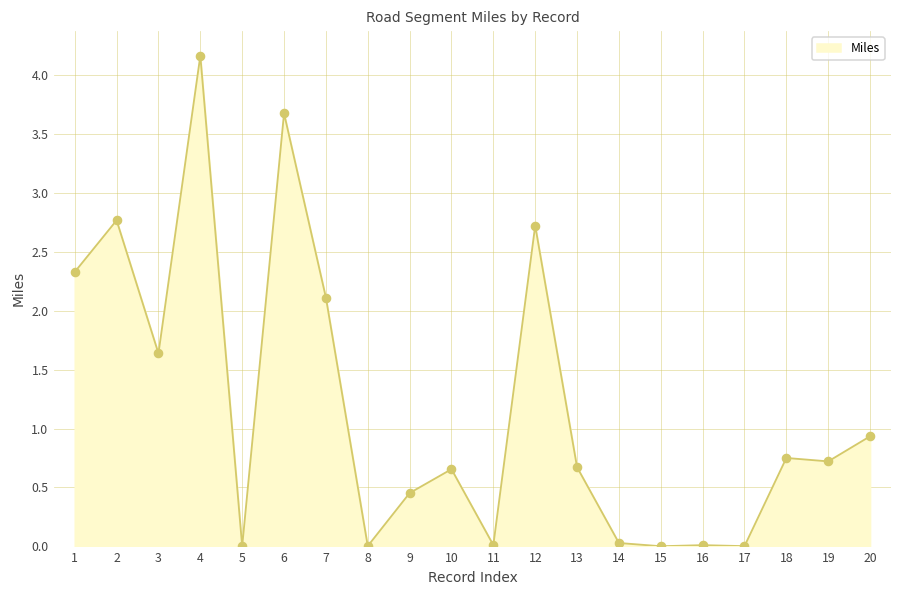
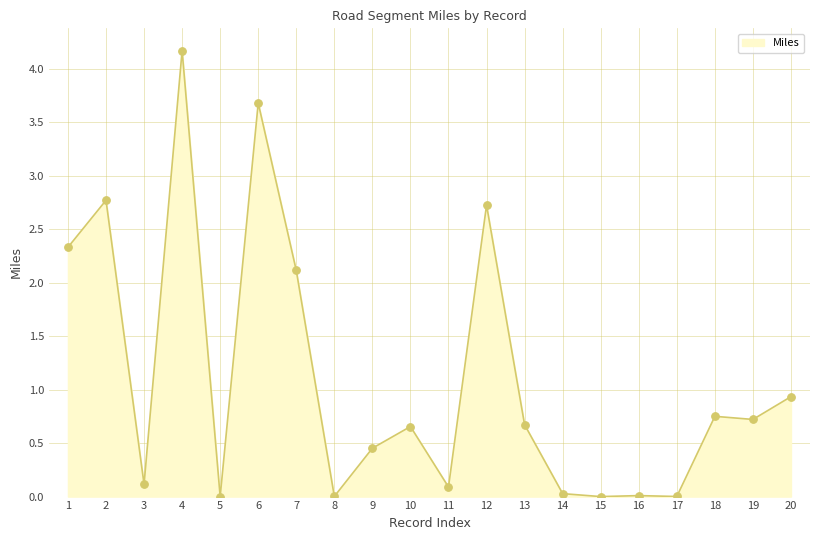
3: 1.64 -> 0.12
11: 0.01 -> 0.09
